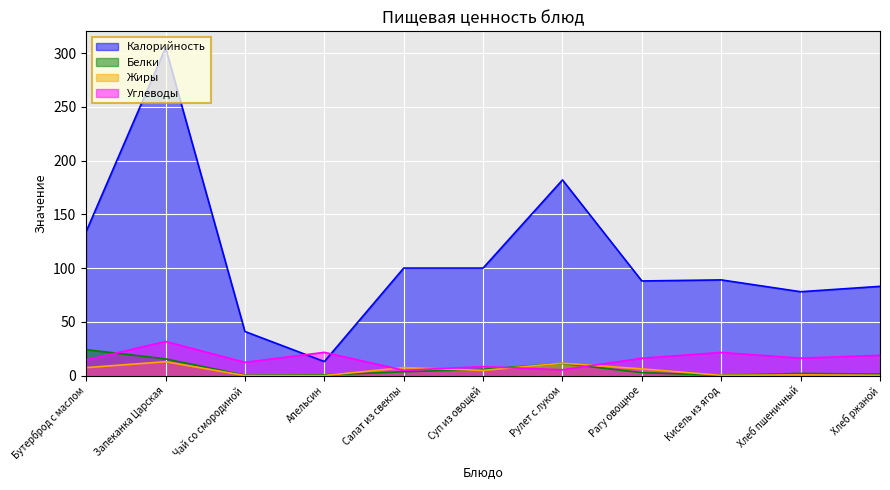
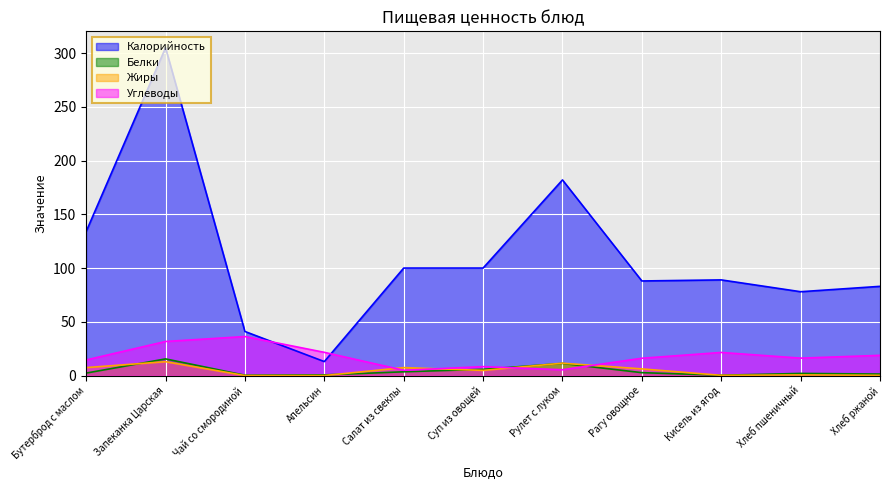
Белки, Бутерброд с маслом: 24 -> 2
Углеводы, Чай со смородиной: 12 -> 36
